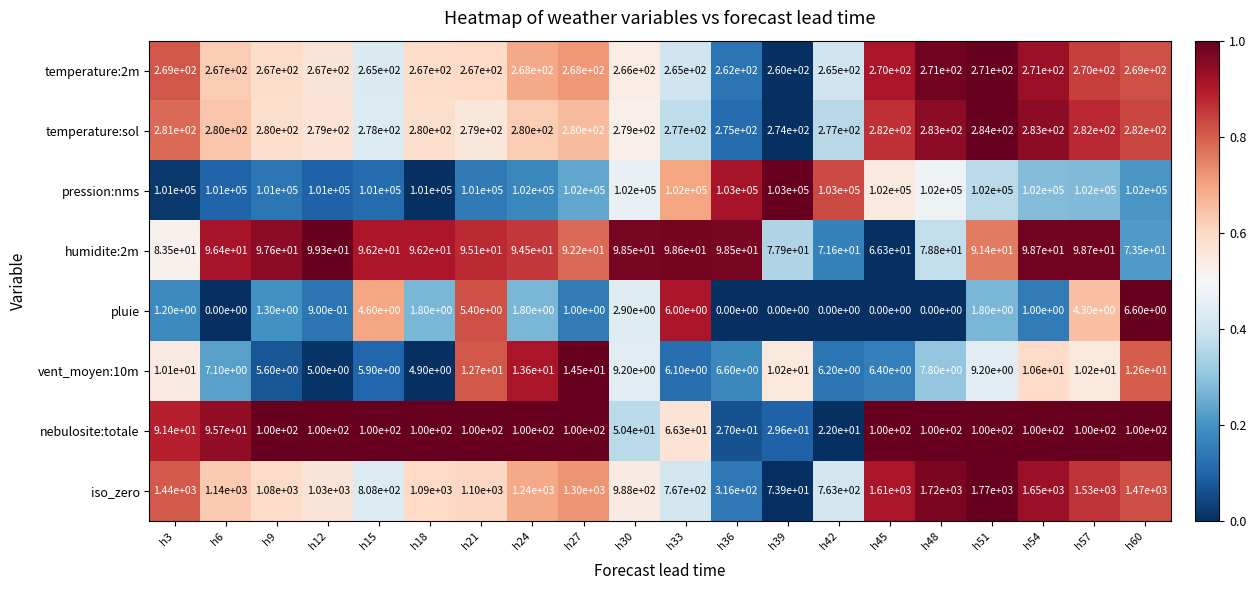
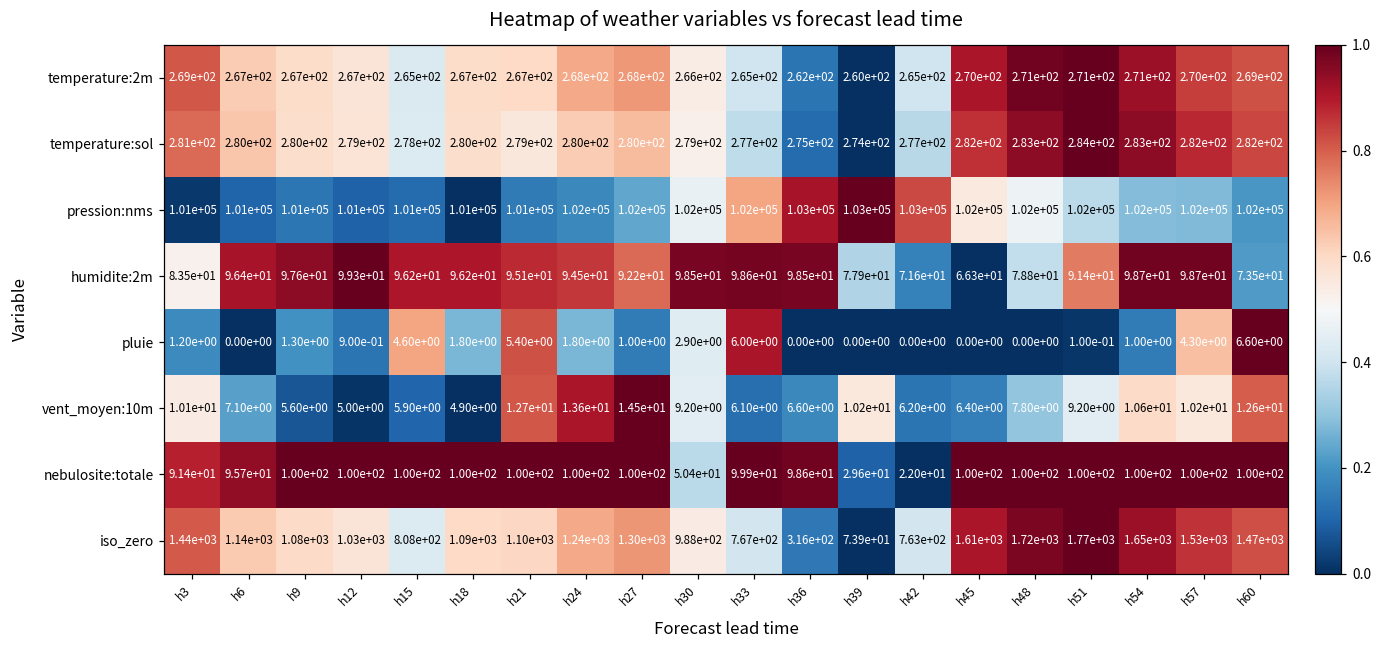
pluie, h51: 1.80e+00 -> 1.00e-01
nebulosite:totale, h33: 6.63e+01 -> 9.99e+01
nebulosite:totale, h36: 2.70e+01 -> 9.86e+01
